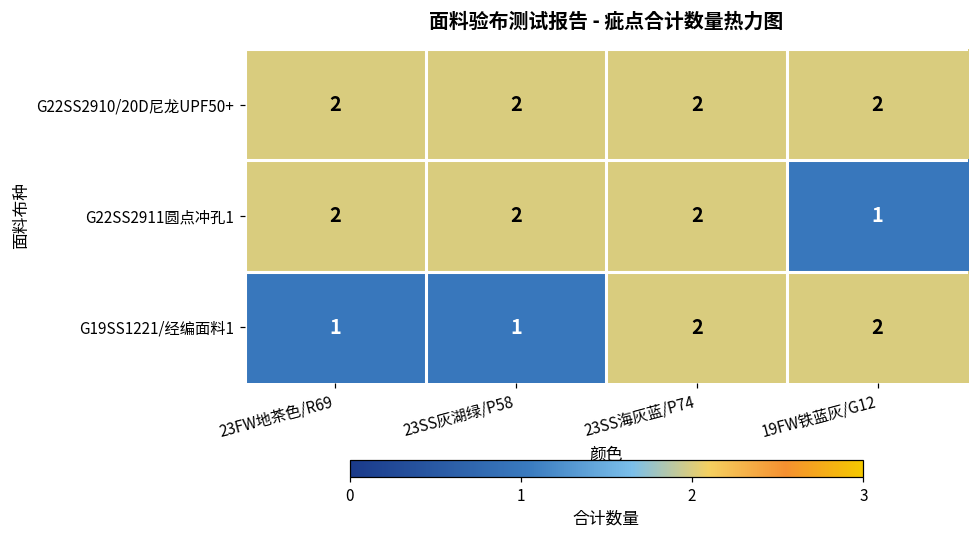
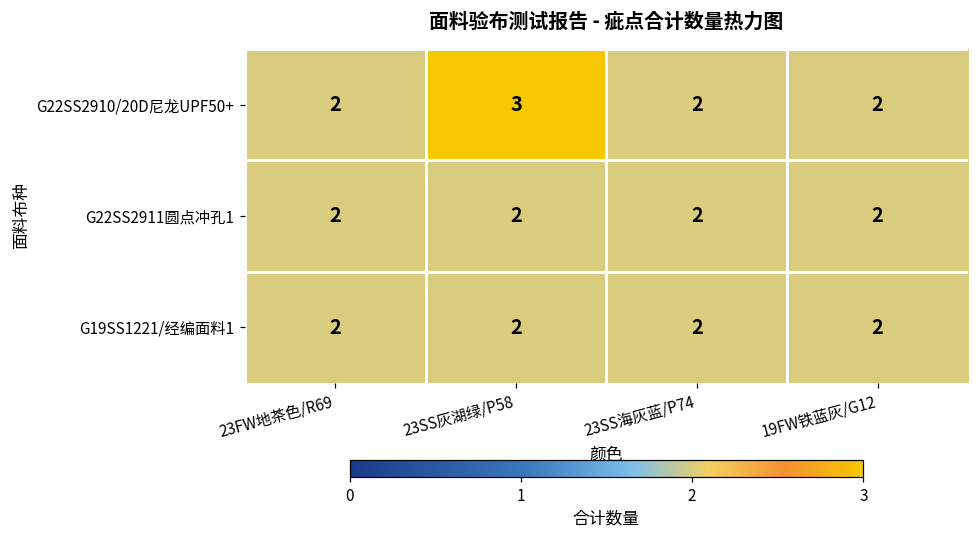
G22SS2910/20D尼龙UPF50+, 23SS灰湖绿/P58: 2 -> 3
G22SS2911圆点冲孔1, 19FW铁蓝灰/G12: 1 -> 2
G19SS1221/经编面料1, 23FW地茶色/R69: 1 -> 2
G19SS1221/经编面料1, 23SS灰湖绿/P58: 1 -> 2
